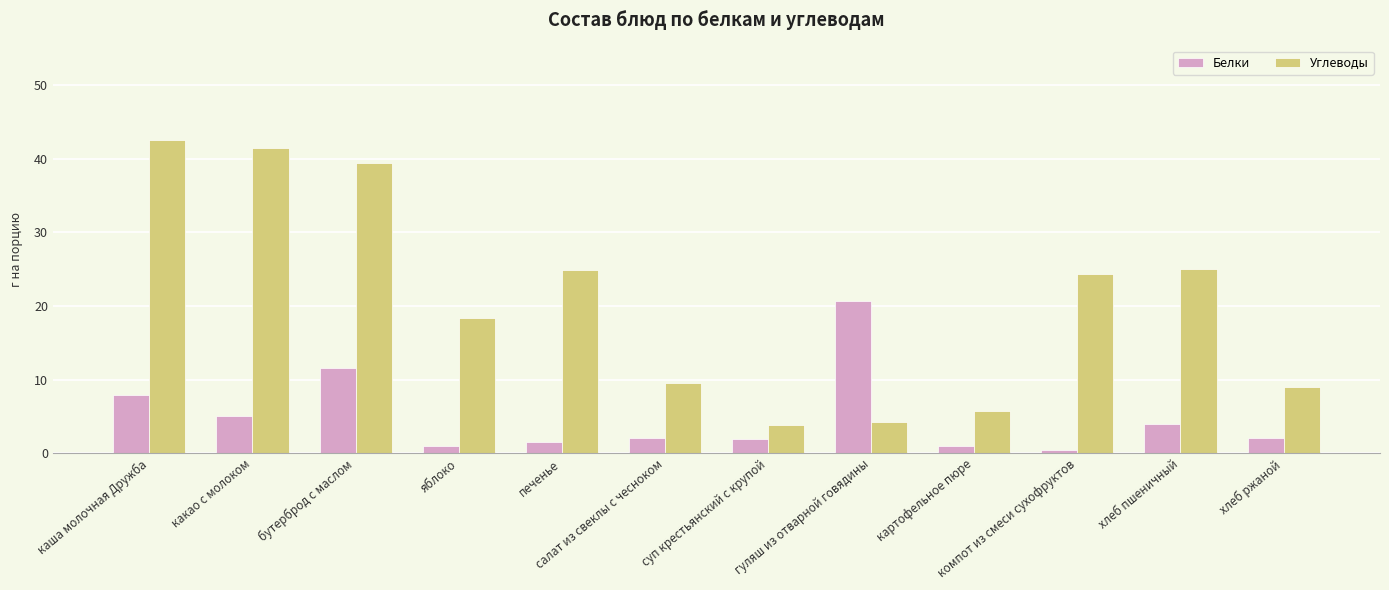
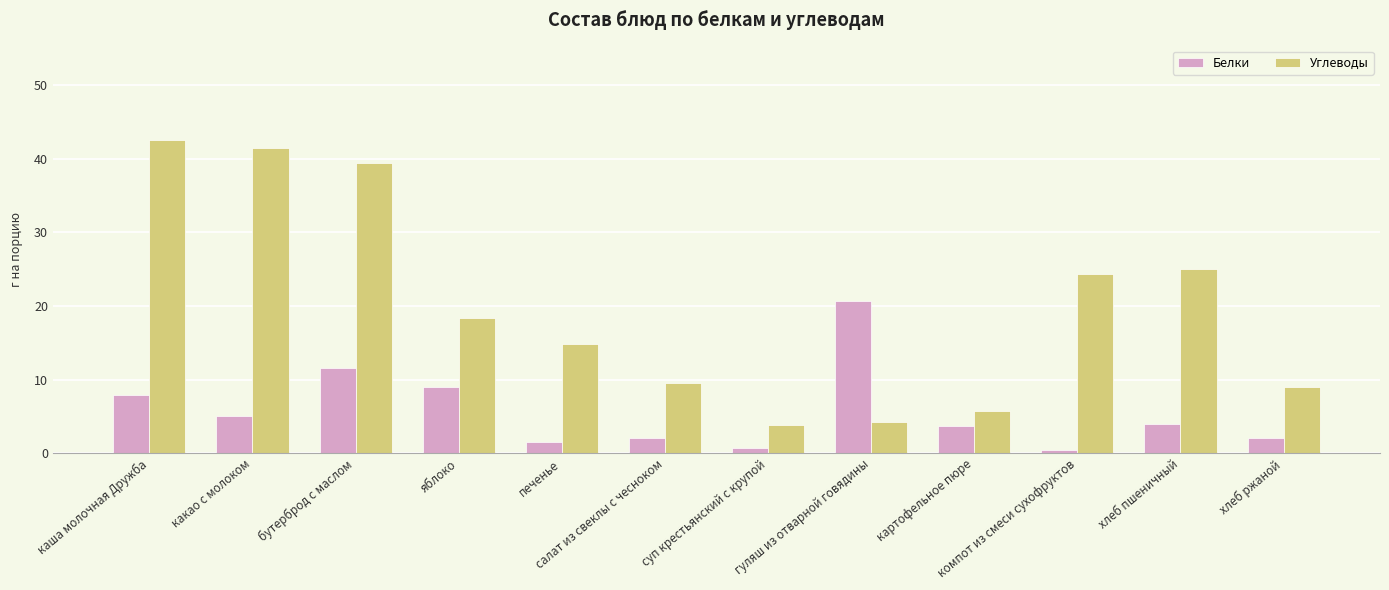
Белки, яблоко: 1 -> 9
Углеводы, печенье: 25 -> 15
Белки, суп крестьянский с крупой: 2 -> 1
Белки, картофельное пюре: 1 -> 4
